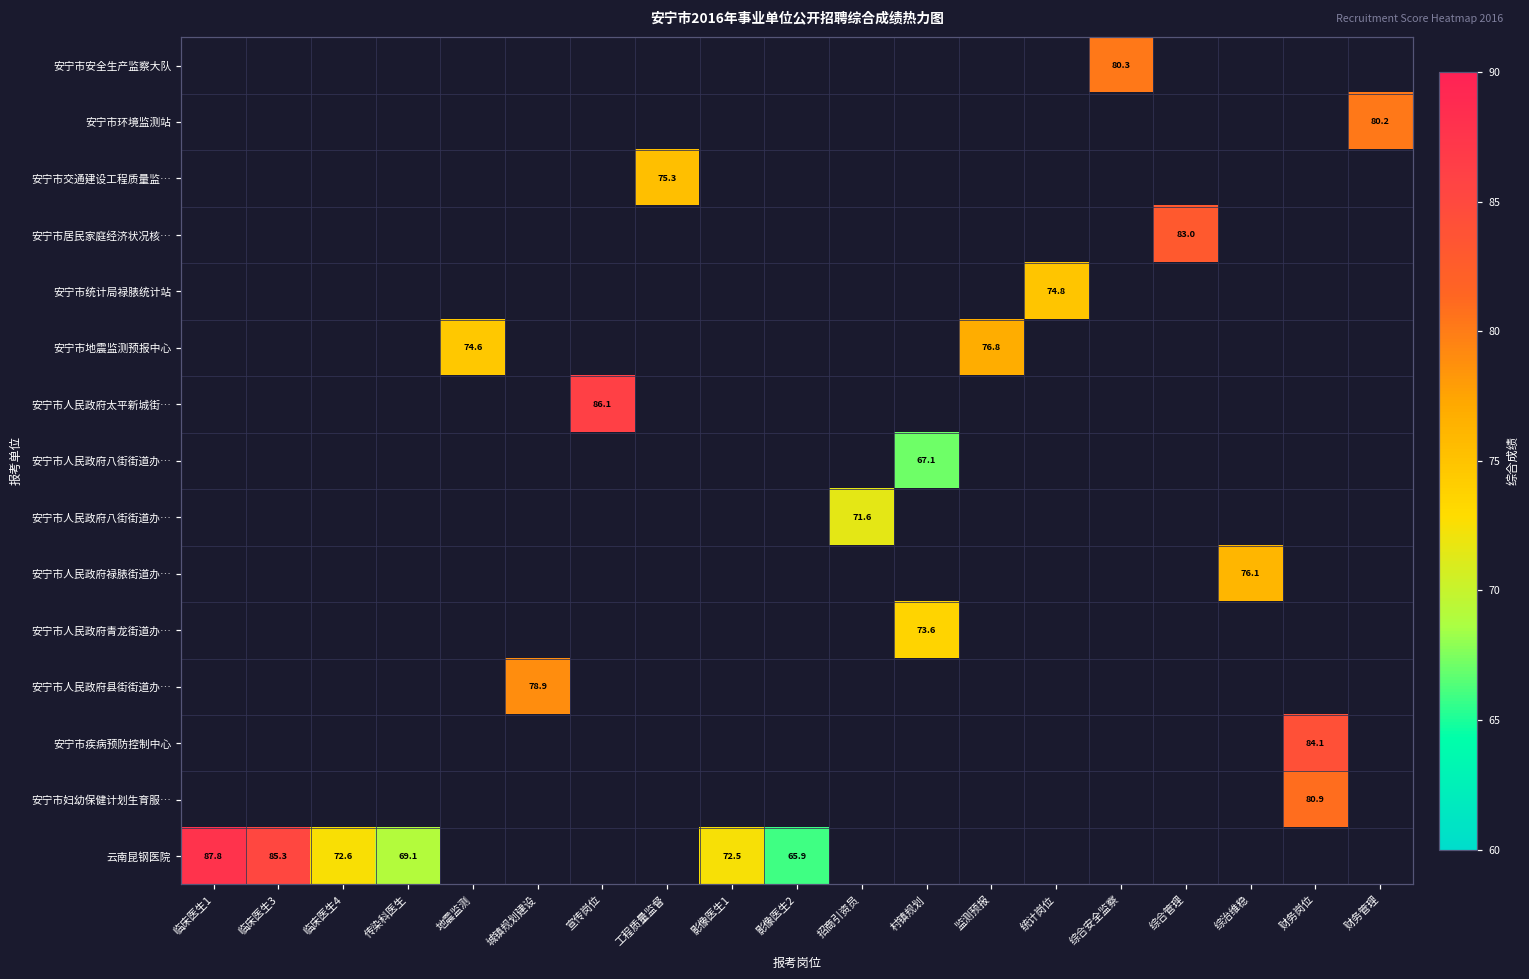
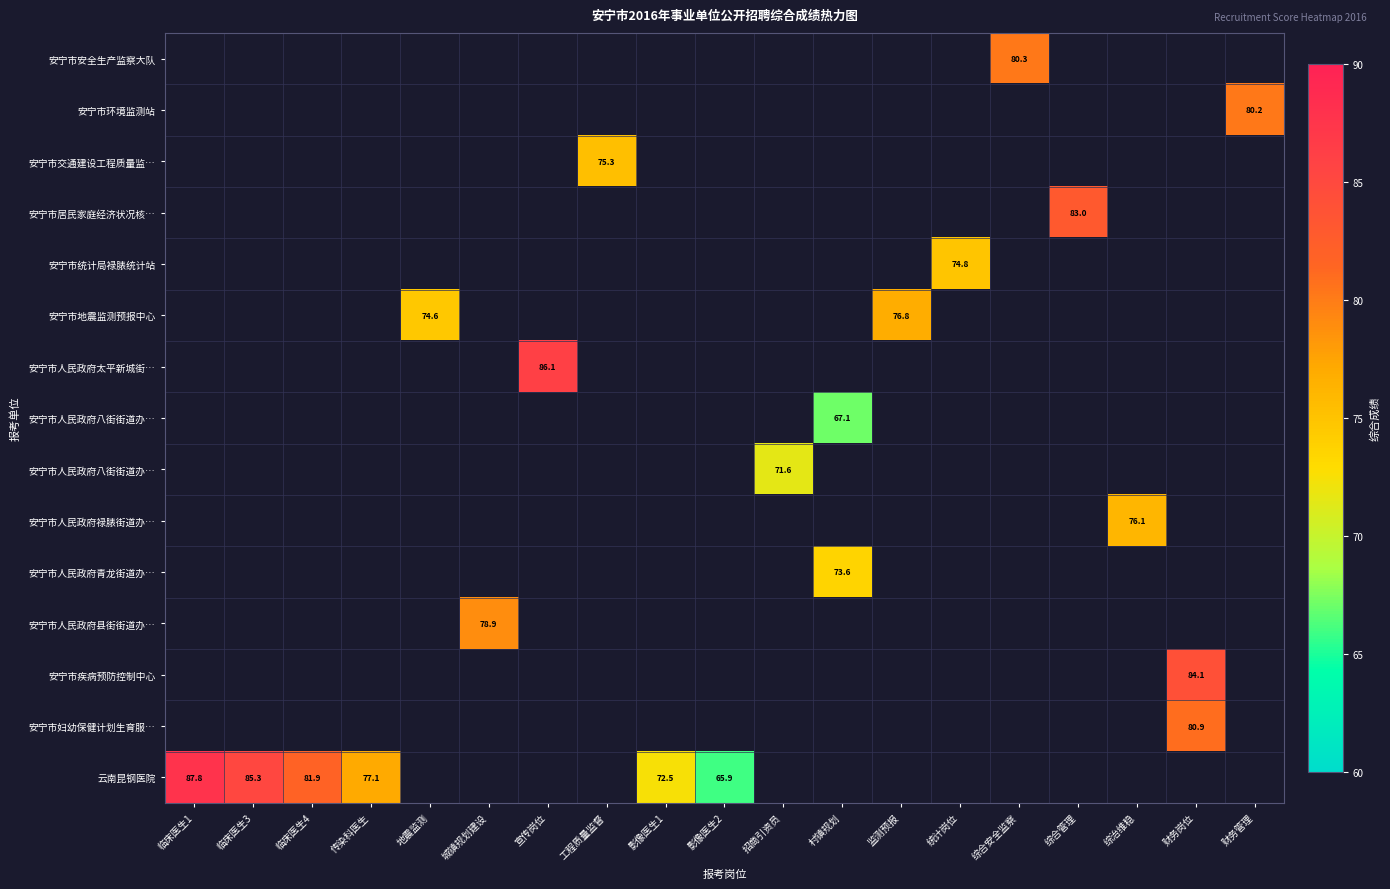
云南昆钢医院, 临床医生4: 72.6 -> 81.9
云南昆钢医院, 传染科医生: 69.1 -> 77.1
